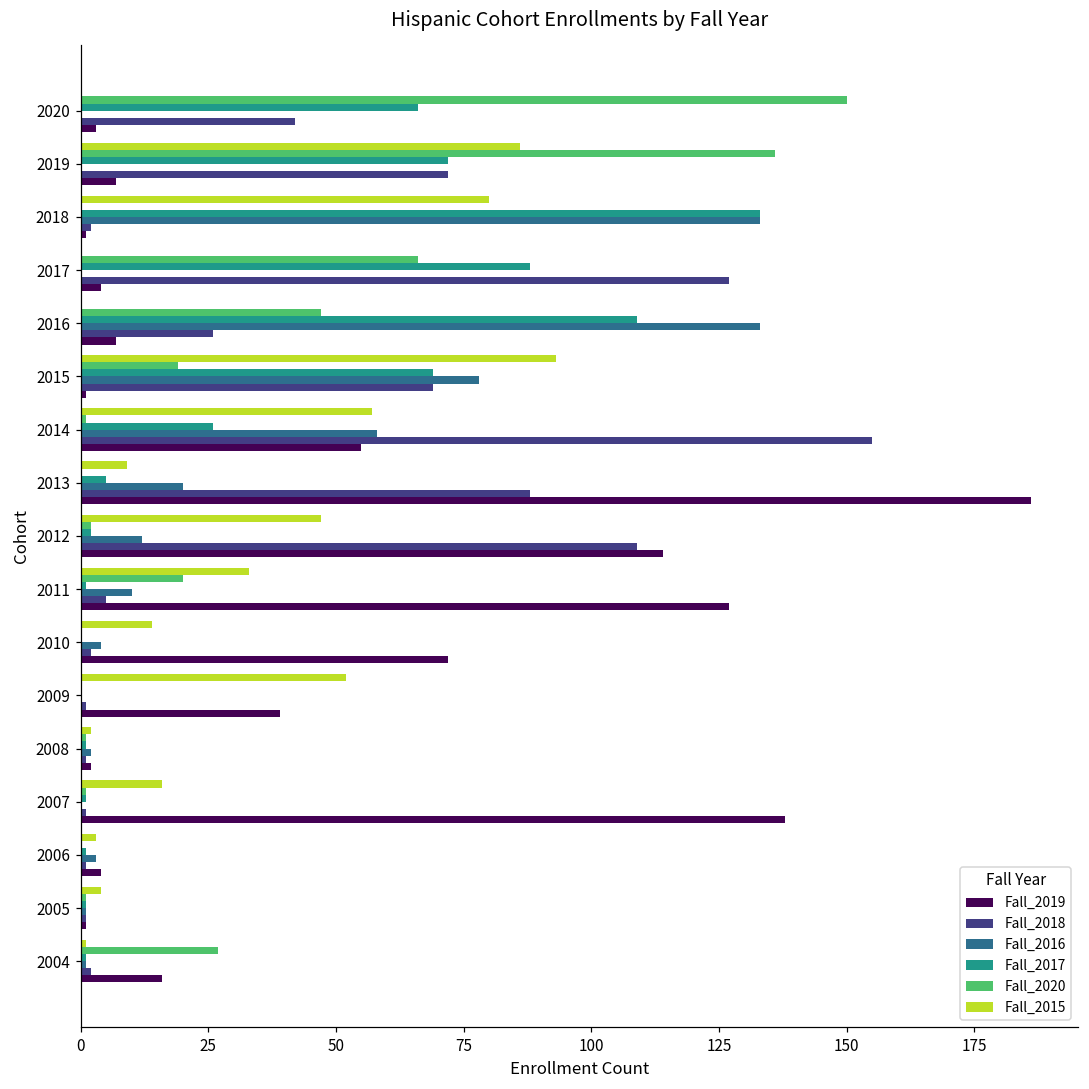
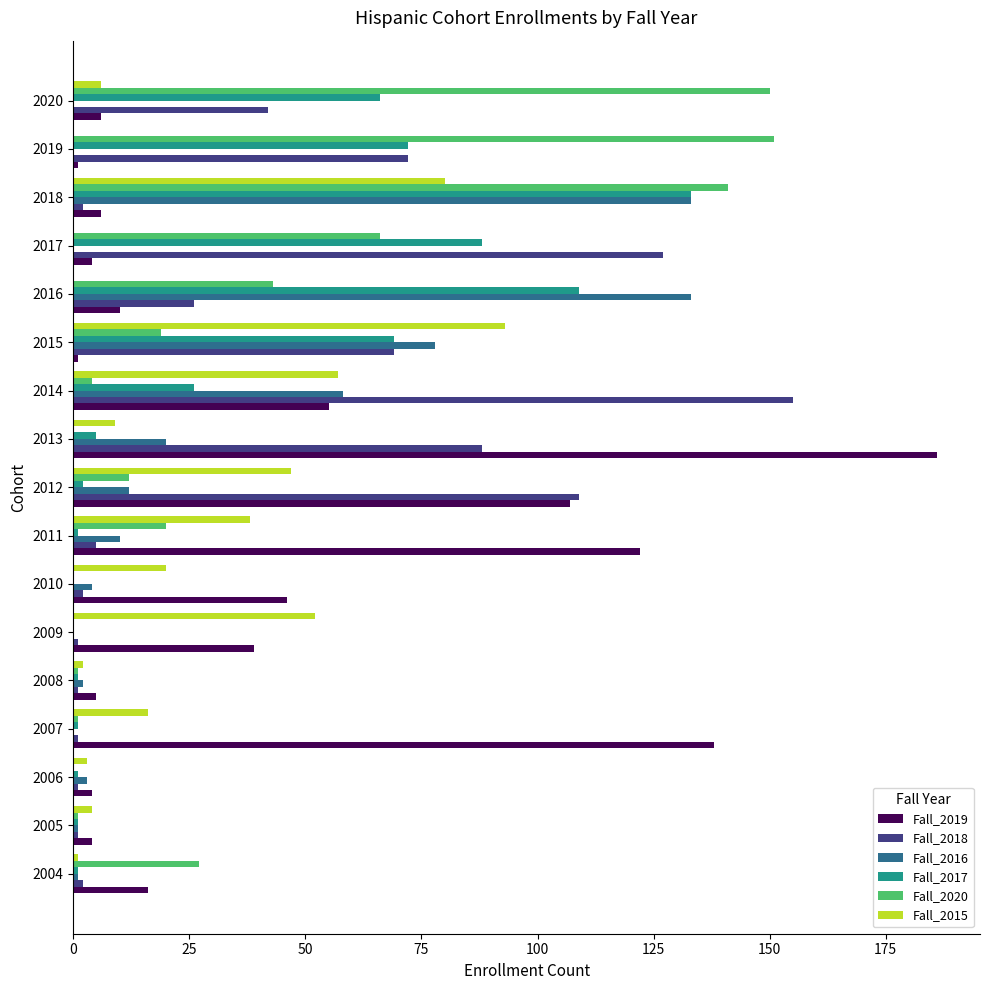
Fall_2015, 2020: 0 -> 6
Fall_2019, 2020: 3 -> 6
Fall_2015, 2019: 86 -> 0
Fall_2020, 2019: 136 -> 151
Fall_2019, 2019: 7 -> 1
Fall_2020, 2018: 0 -> 141
Fall_2019, 2018: 1 -> 6
Fall_2020, 2016: 47 -> 43
Fall_2019, 2016: 7 -> 10
Fall_2020, 2014: 1 -> 4
Fall_2020, 2012: 2 -> 12
Fall_2019, 2012: 114 -> 107
Fall_2015, 2011: 33 -> 38
Fall_2019, 2011: 127 -> 122
Fall_2015, 2010: 14 -> 20
Fall_2019, 2010: 72 -> 46
Fall_2019, 2008: 2 -> 5
Fall_2019, 2005: 1 -> 4
